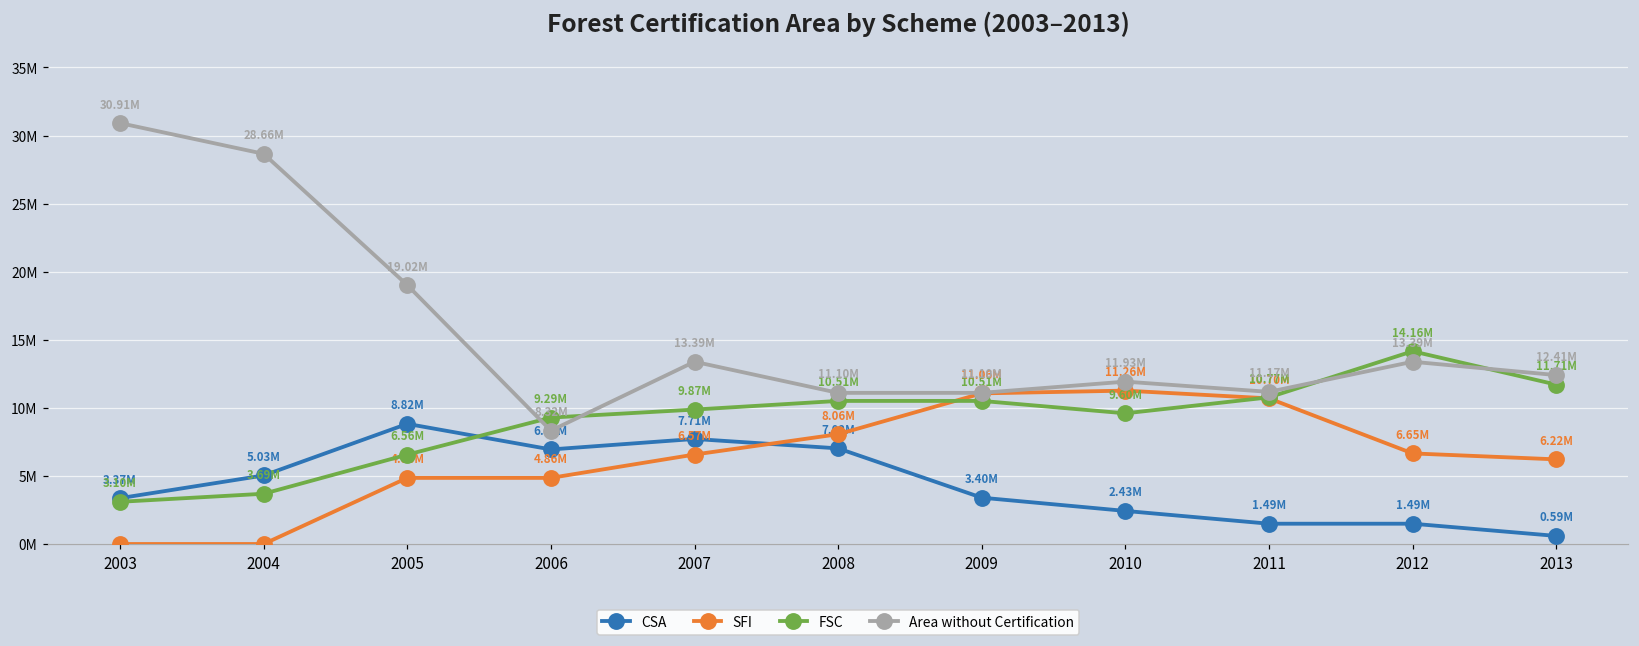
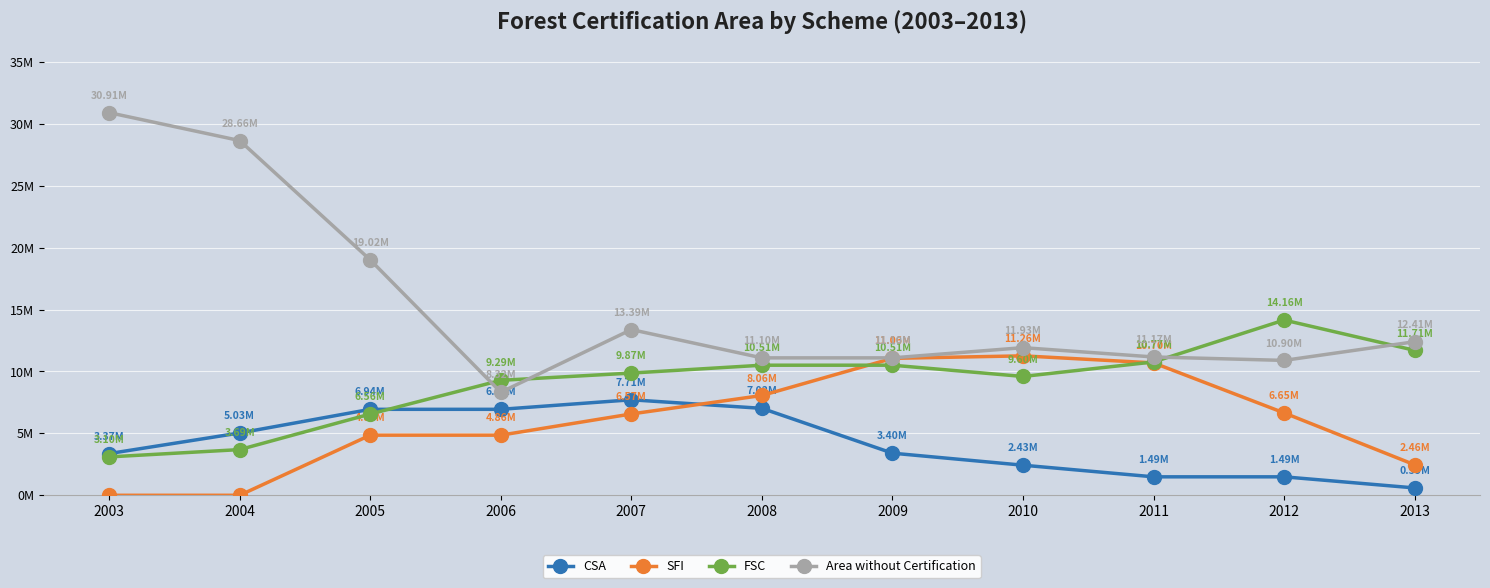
CSA, 2005: 8.82M -> 6.94M
Area without Certification, 2012: 13.39M -> 10.90M
SFI, 2013: 6.22M -> 2.46M
